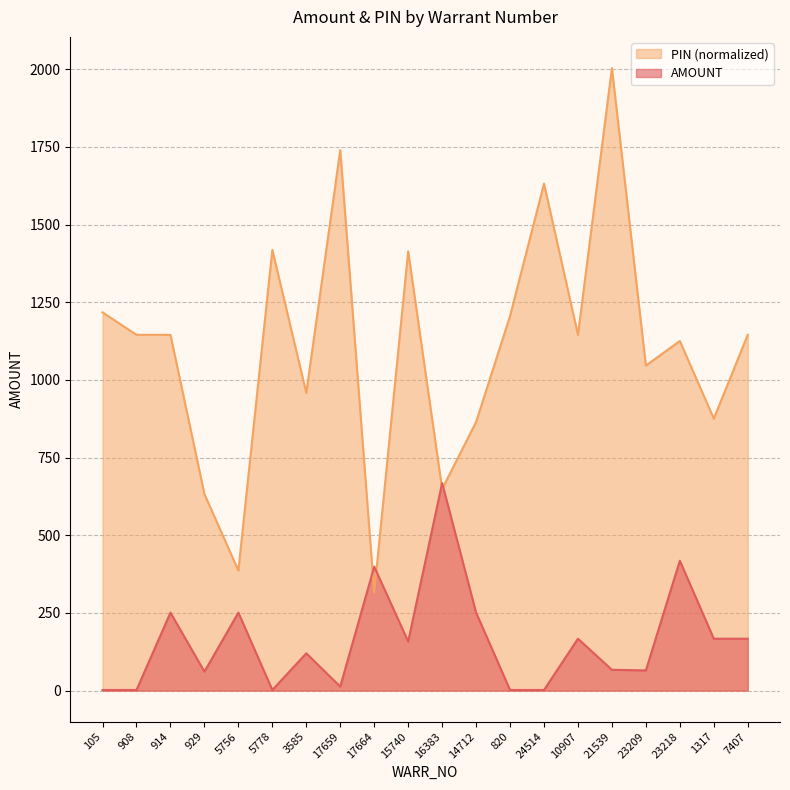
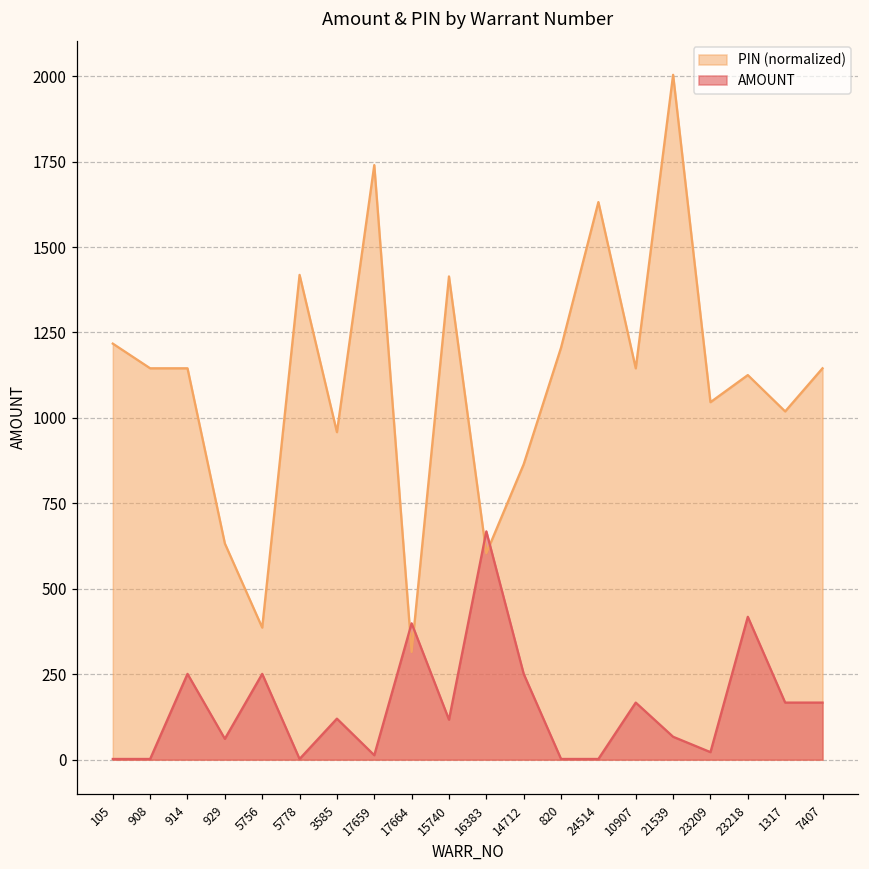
AMOUNT, 15740: 160 -> 120
PIN (normalized), 16383: 650 -> 600
AMOUNT, 23209: 70 -> 20
PIN (normalized), 1317: 880 -> 1020
